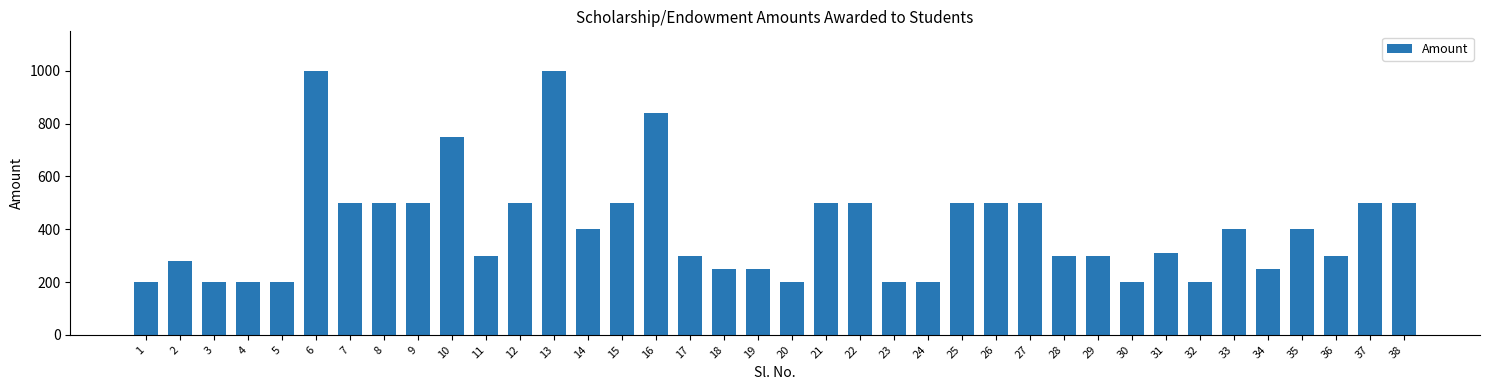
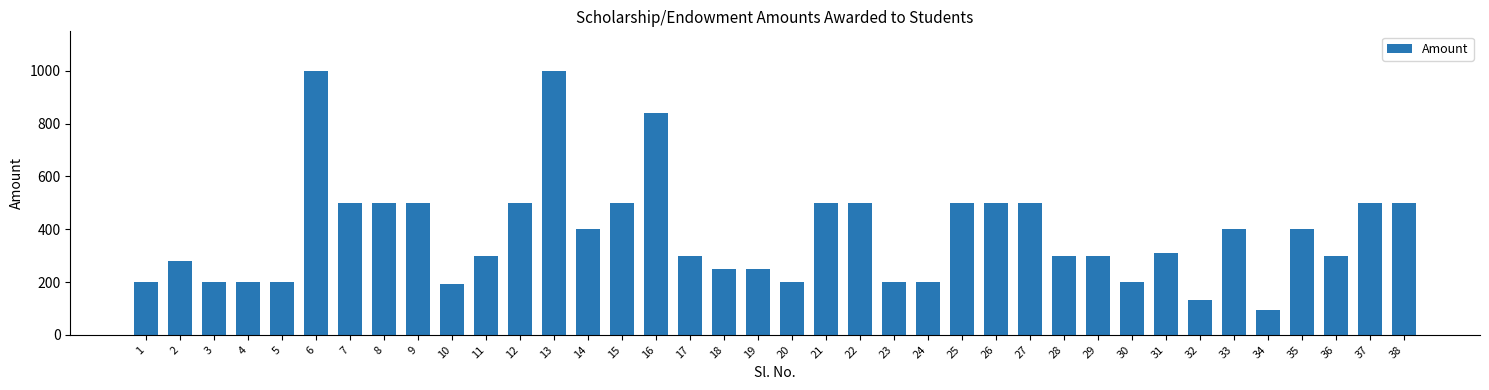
10: 750 -> 190
32: 200 -> 130
34: 250 -> 100
